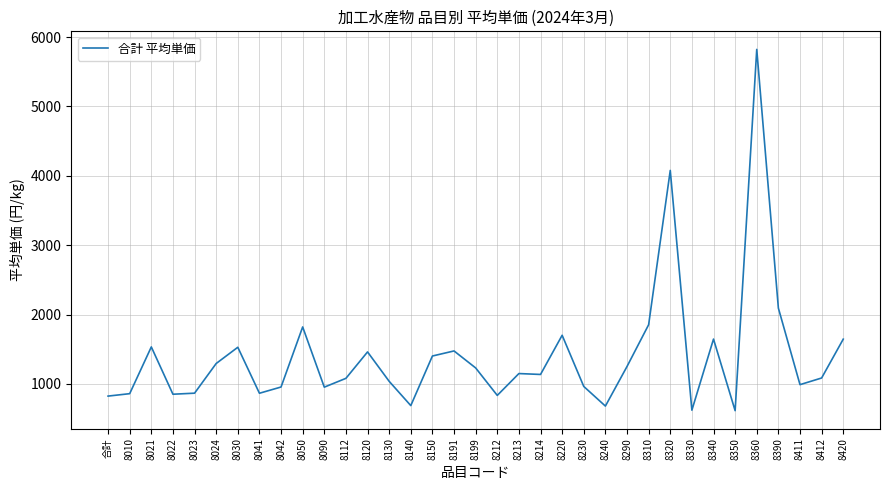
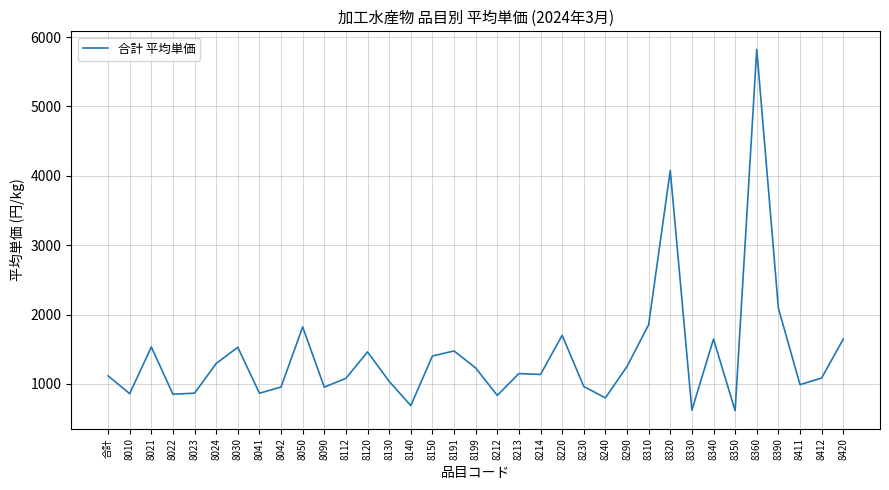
合計: 800 -> 1100
8240: 700 -> 800
